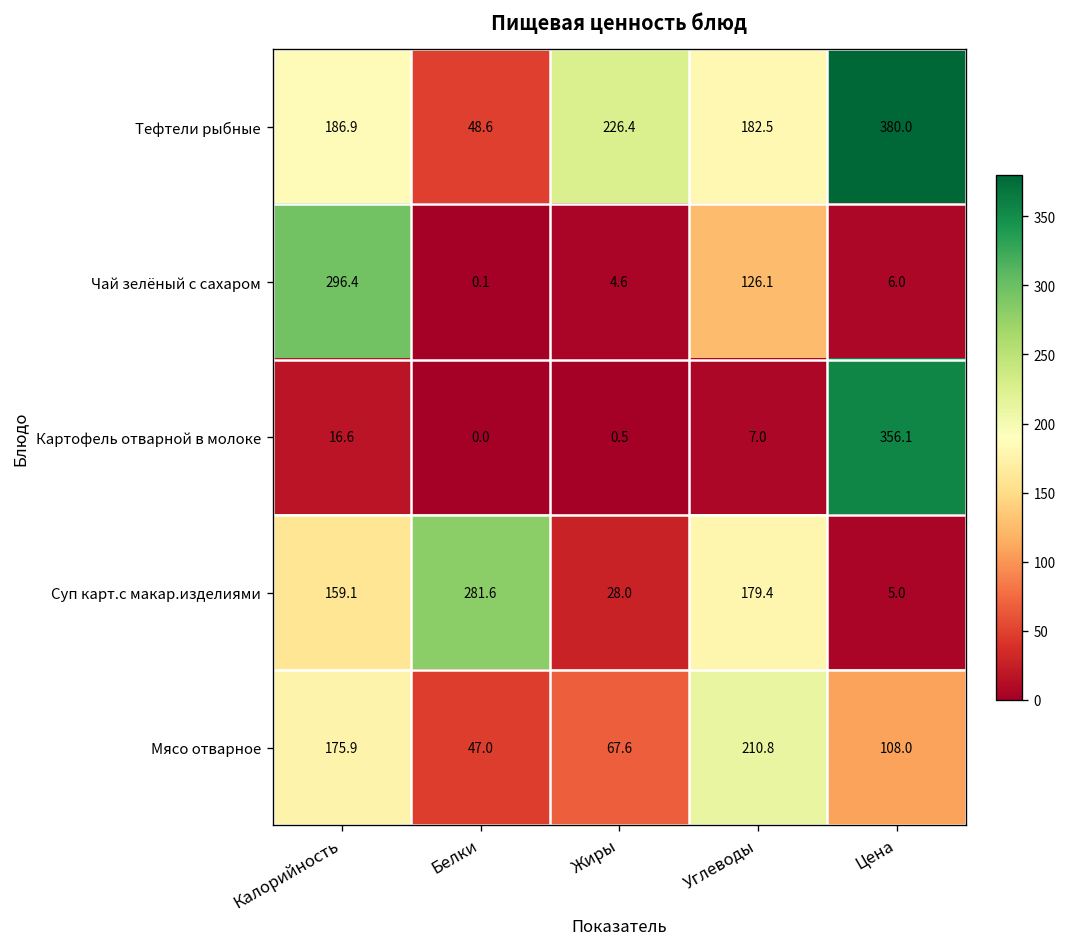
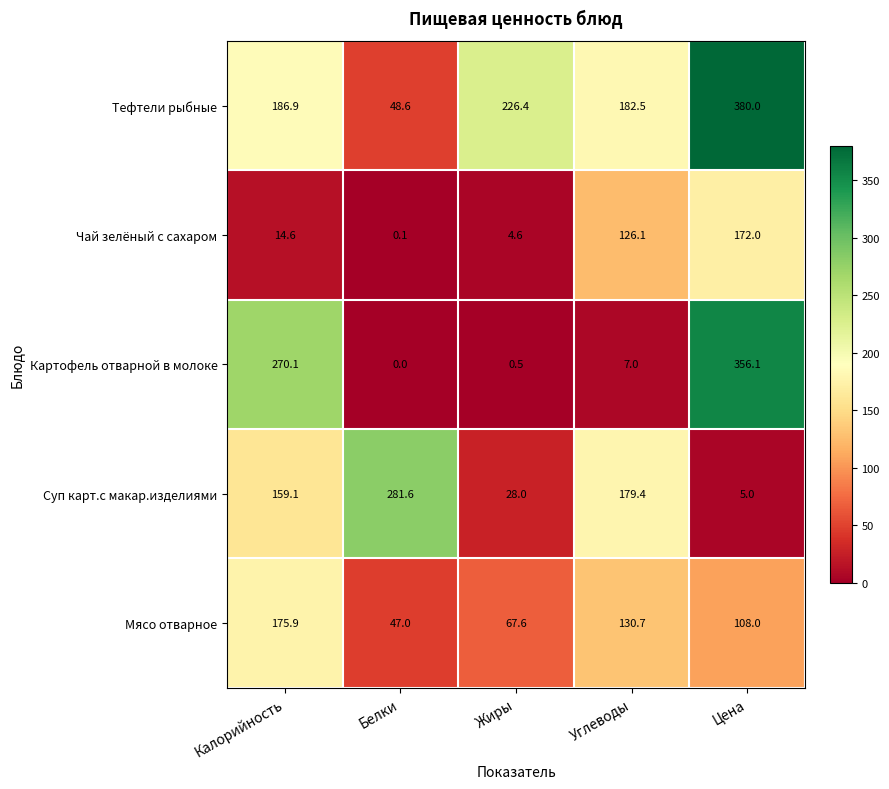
Чай зелёный с сахаром, Калорийность: 296.4 -> 14.6
Чай зелёный с сахаром, Цена: 6.0 -> 172.0
Картофель отварной в молоке, Калорийность: 16.6 -> 270.1
Мясо отварное, Углеводы: 210.8 -> 130.7
